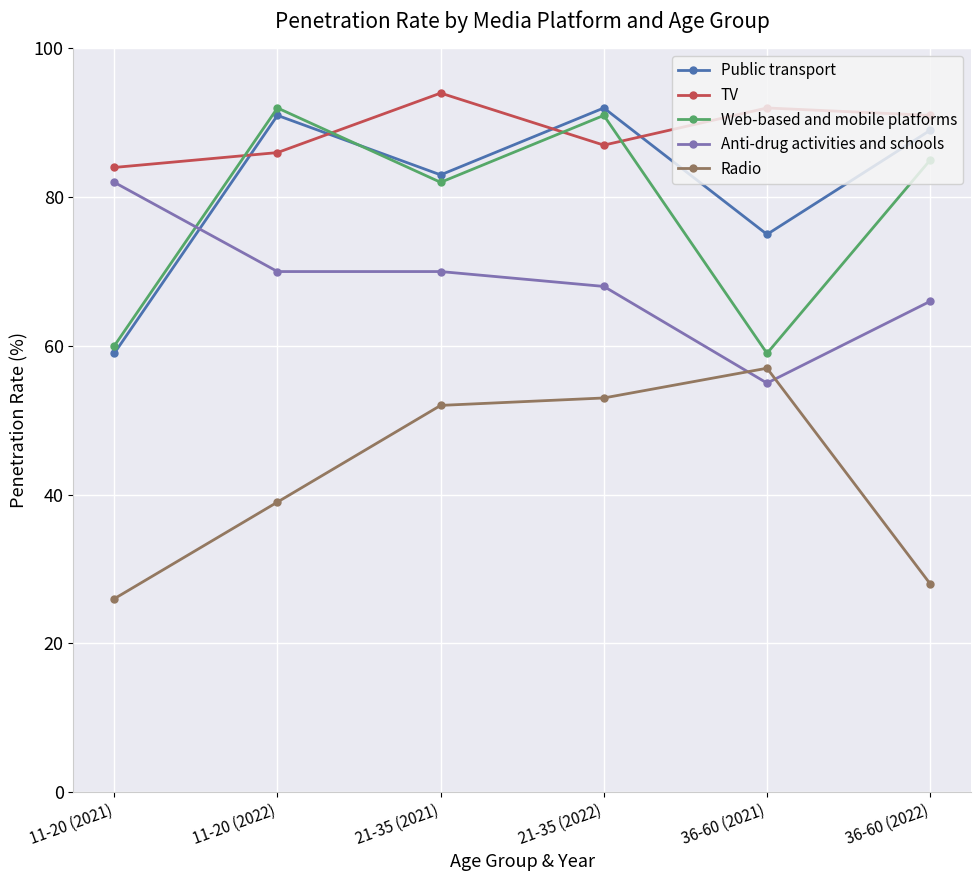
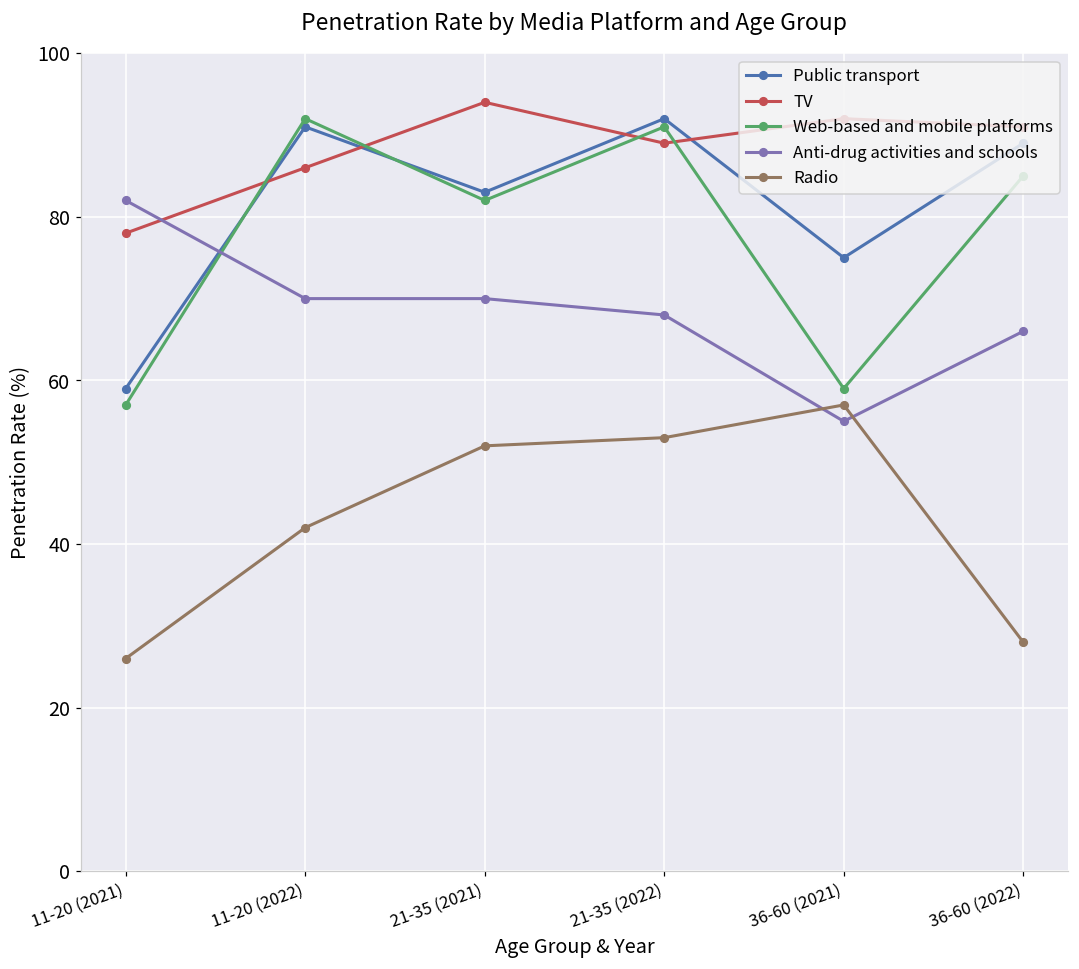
TV, 11-20 (2021): 84 -> 78
Web-based and mobile platforms, 11-20 (2021): 60 -> 57
Radio, 11-20 (2022): 39 -> 42
TV, 21-35 (2022): 87 -> 89
